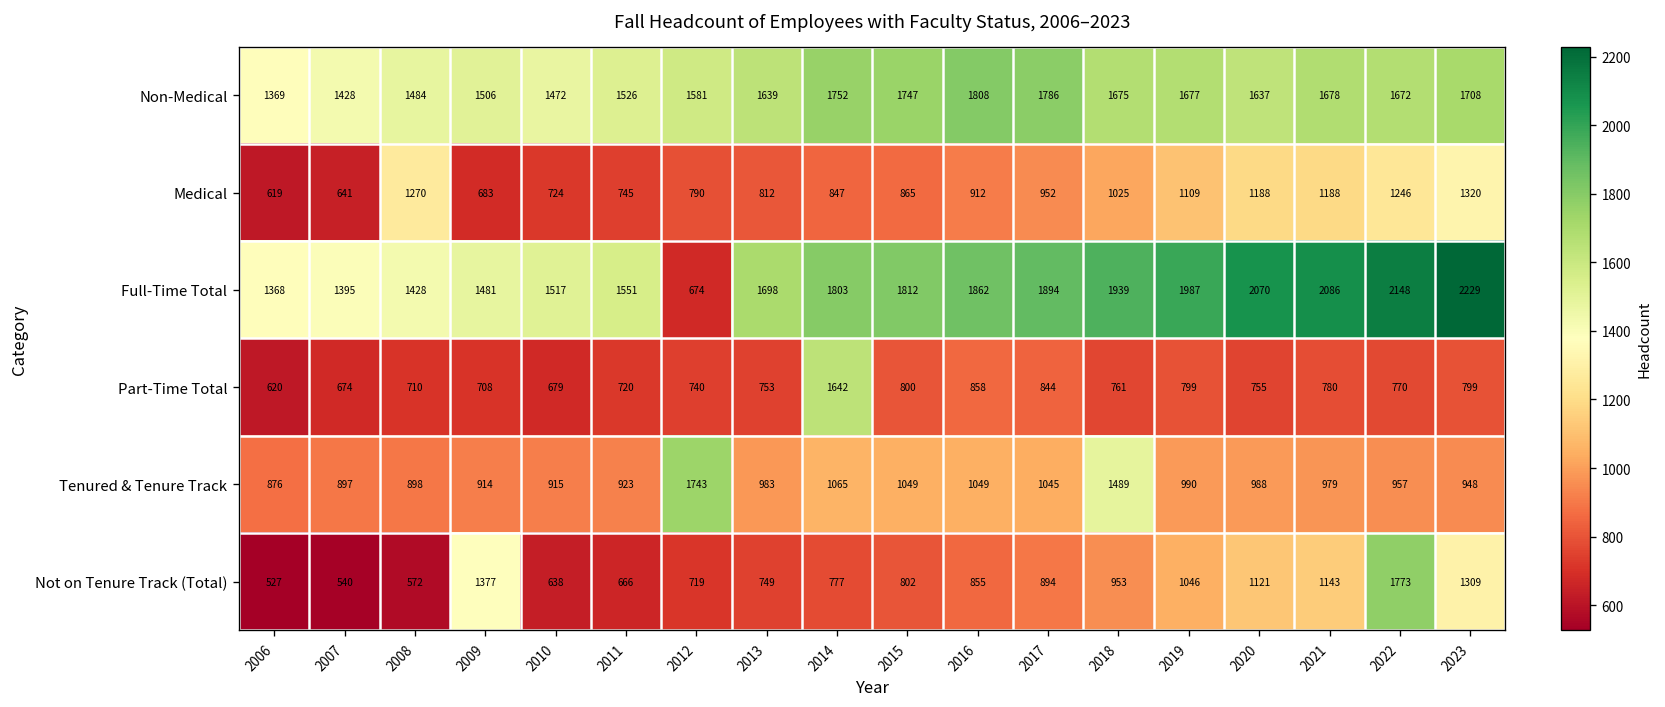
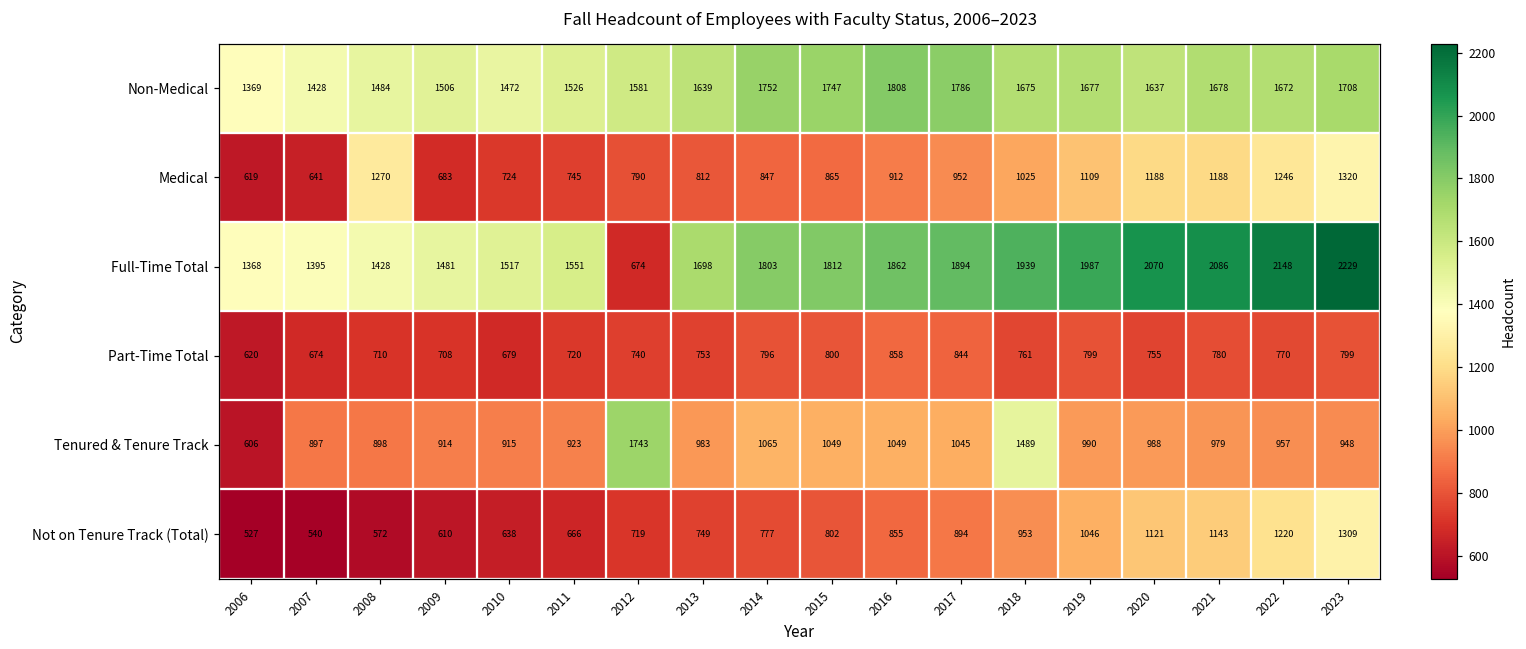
Part-Time Total, 2014: 1642 -> 796
Tenured & Tenure Track, 2006: 876 -> 606
Not on Tenure Track (Total), 2009: 1377 -> 610
Not on Tenure Track (Total), 2022: 1773 -> 1220
